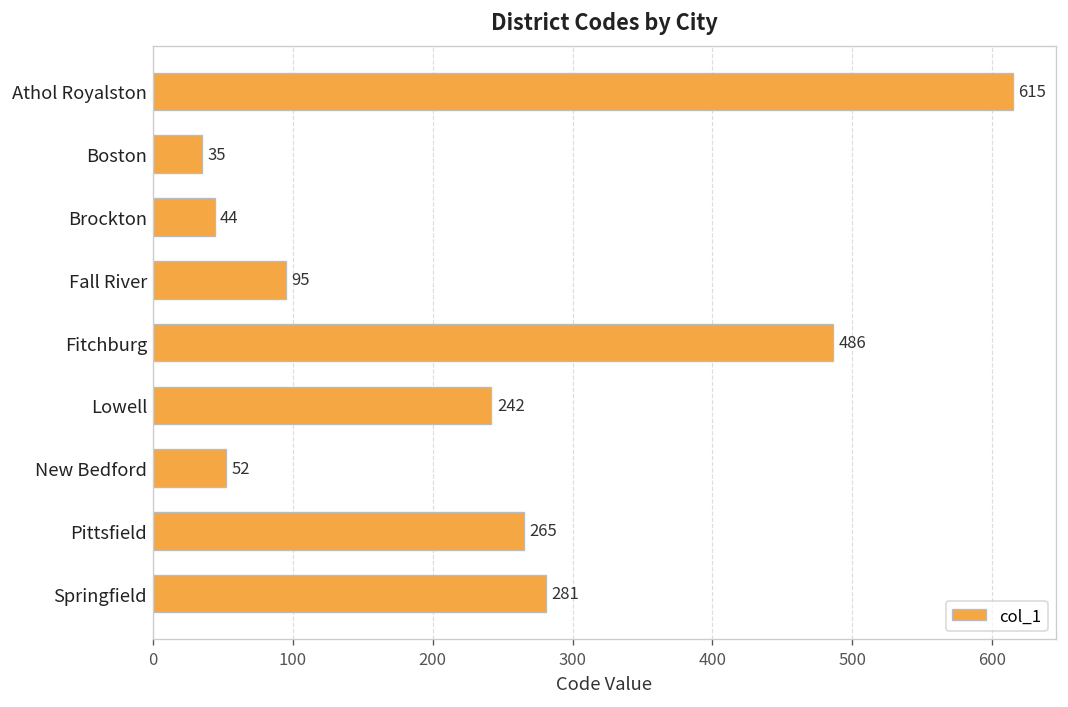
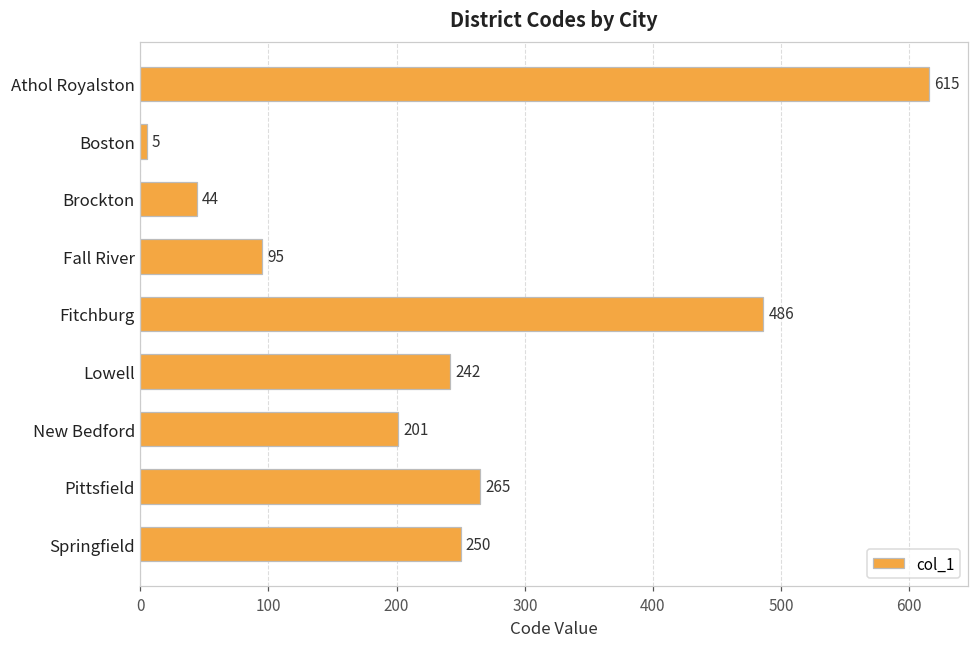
Boston: 35 -> 5
New Bedford: 52 -> 201
Springfield: 281 -> 250
